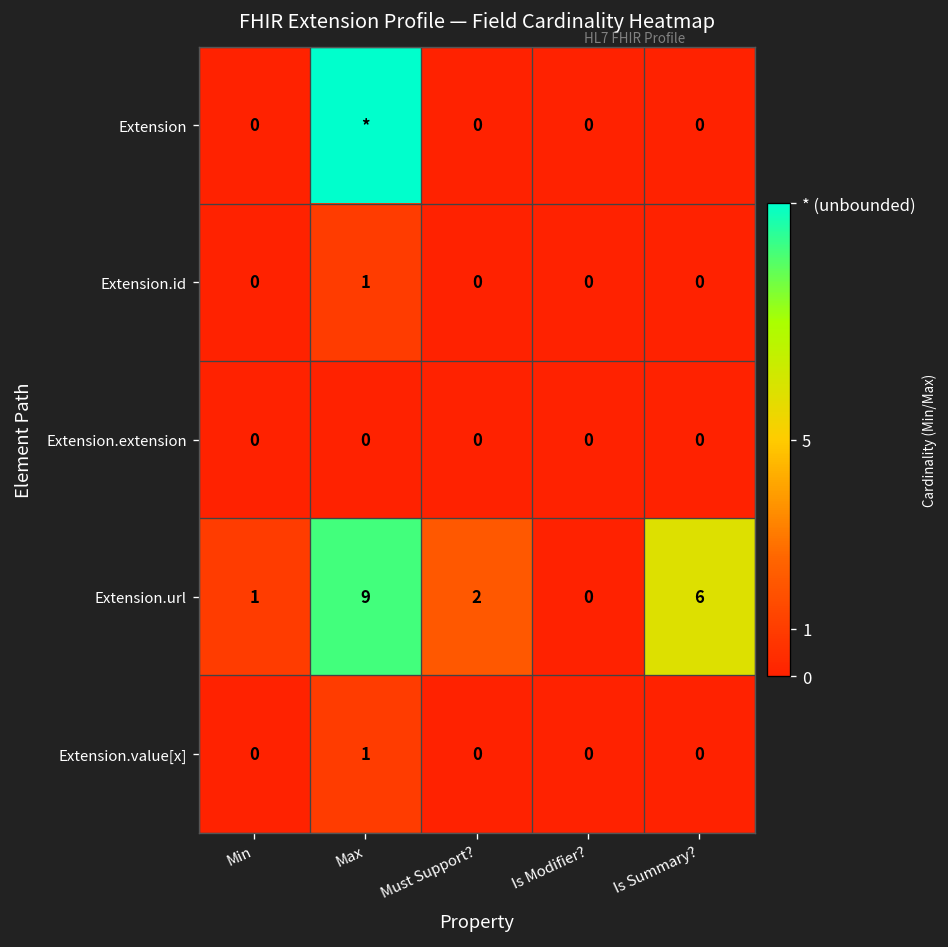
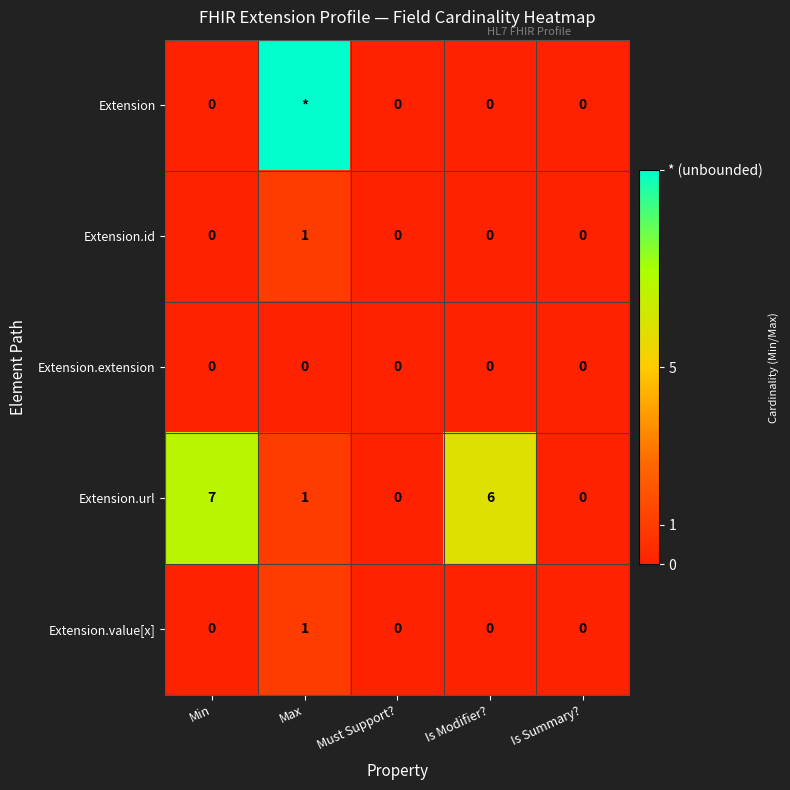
Extension.url, Min: 1 -> 7
Extension.url, Max: 9 -> 1
Extension.url, Must Support?: 2 -> 0
Extension.url, Is Modifier?: 0 -> 6
Extension.url, Is Summary?: 6 -> 0
